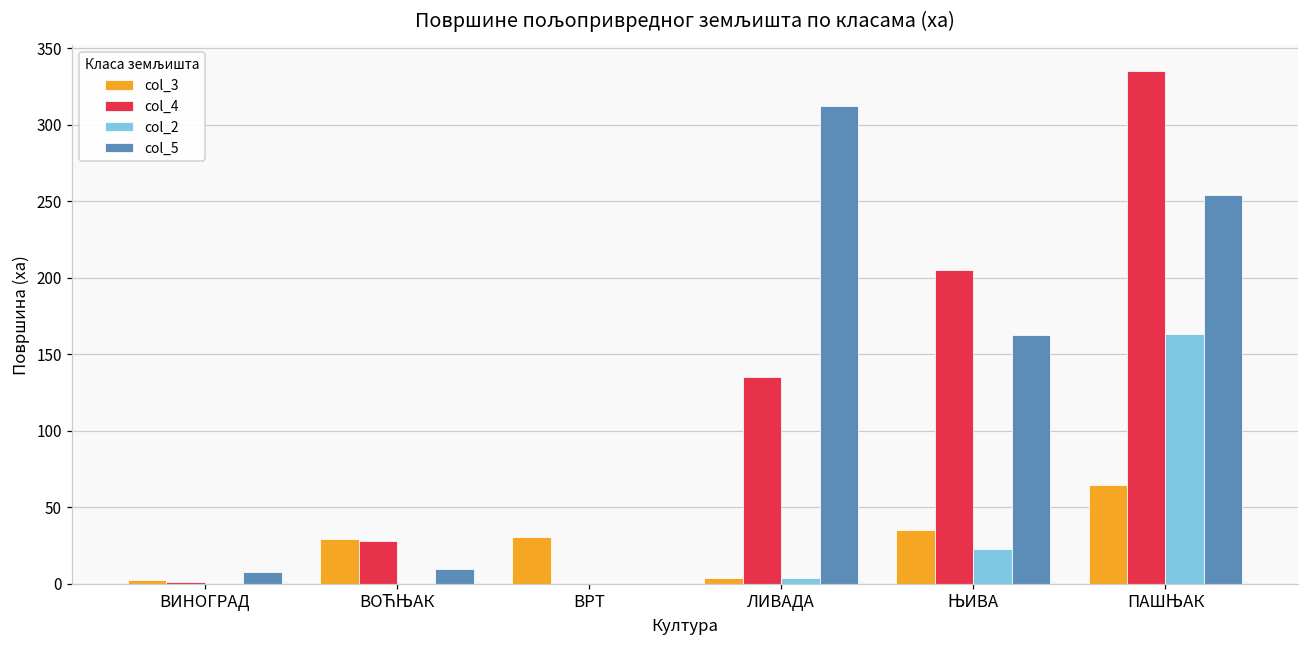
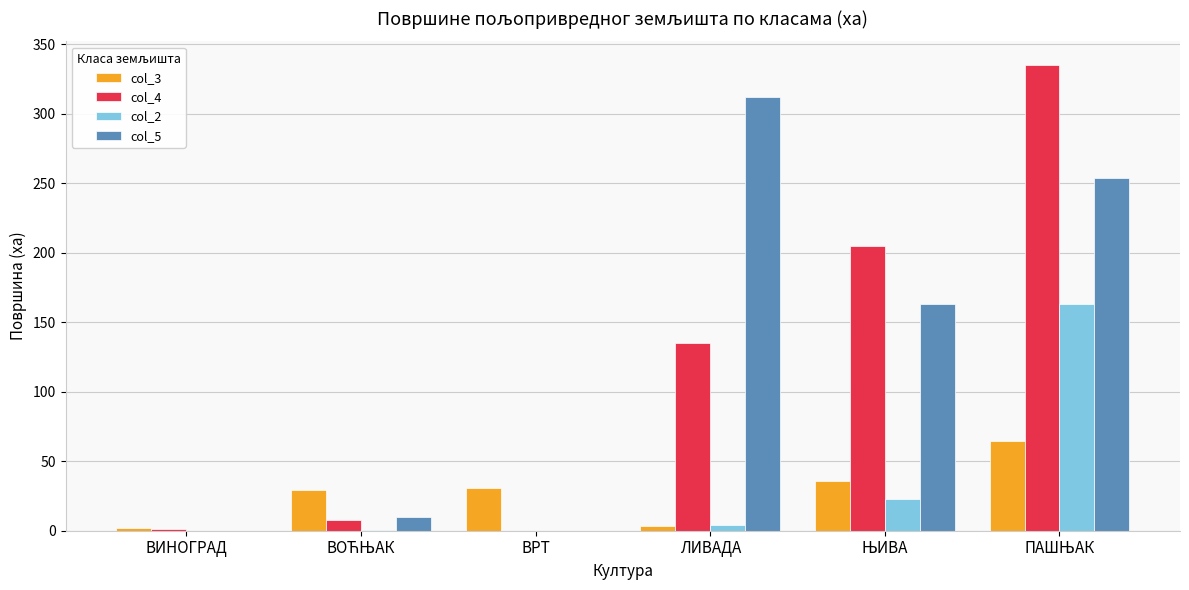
col_5, ВИНОГРАД: 8 -> 0
col_4, ВОЋЊАК: 28 -> 7
